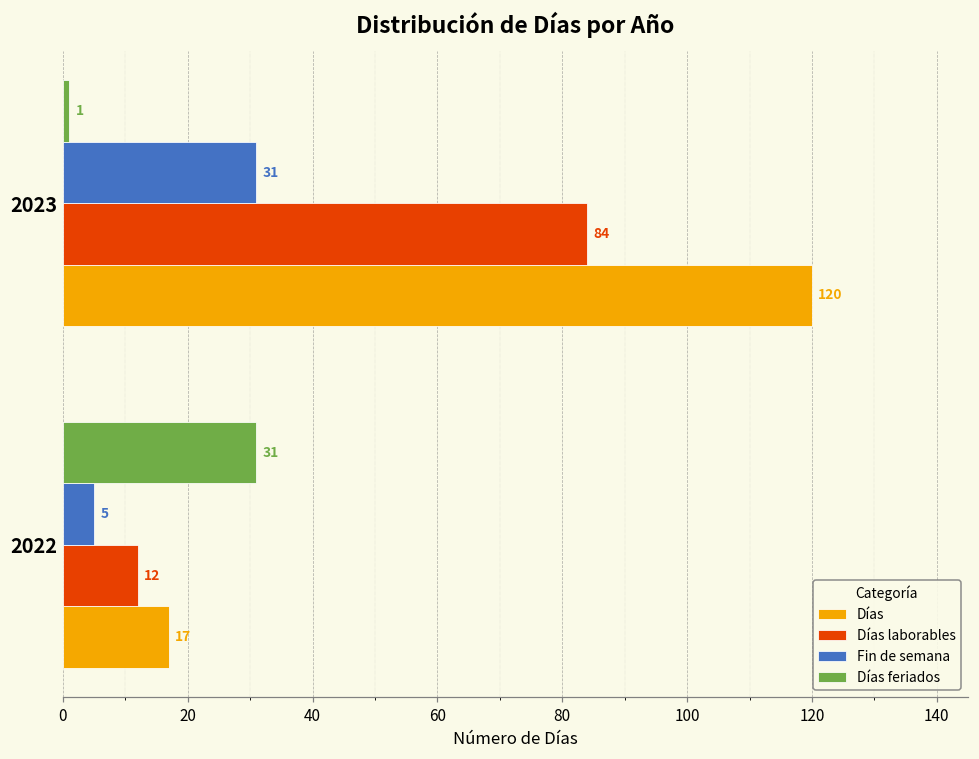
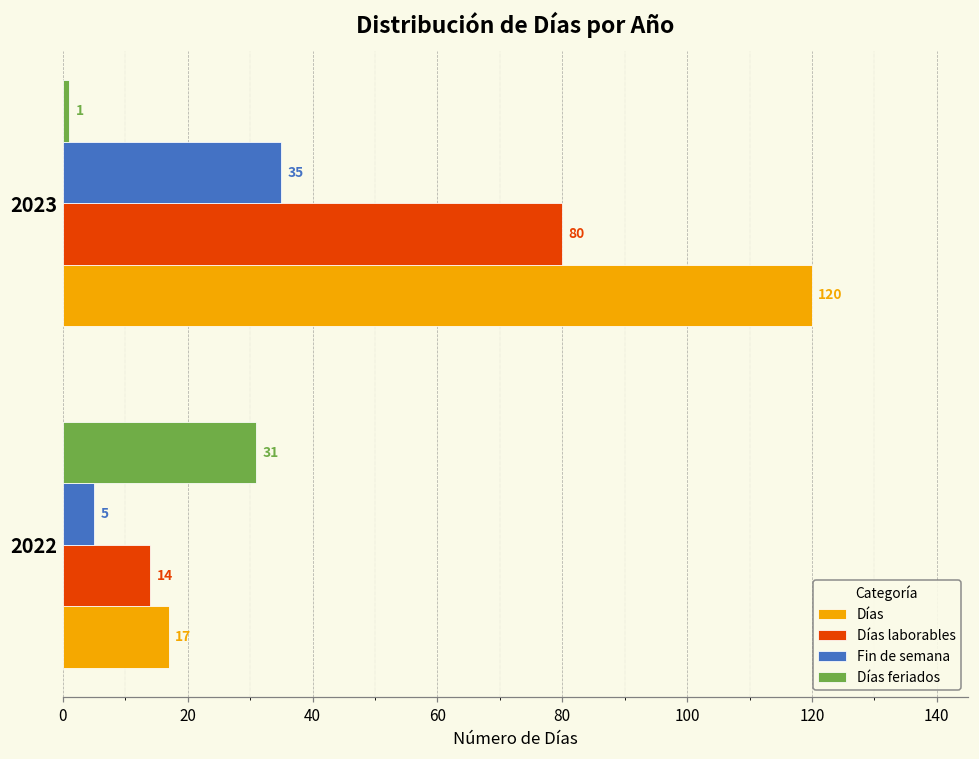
Fin de semana, 2023: 31 -> 35
Días laborables, 2023: 84 -> 80
Días laborables, 2022: 12 -> 14
